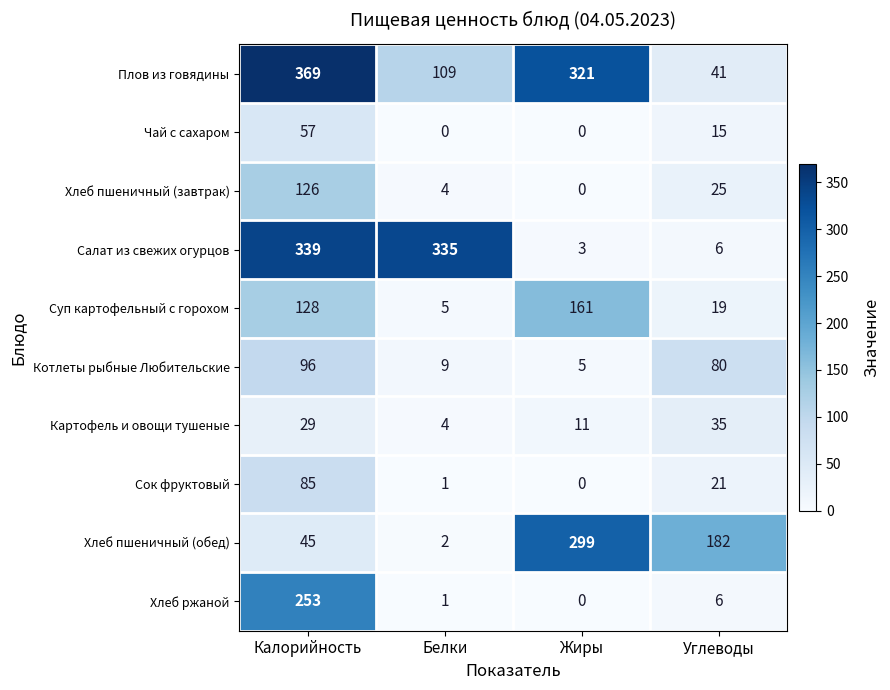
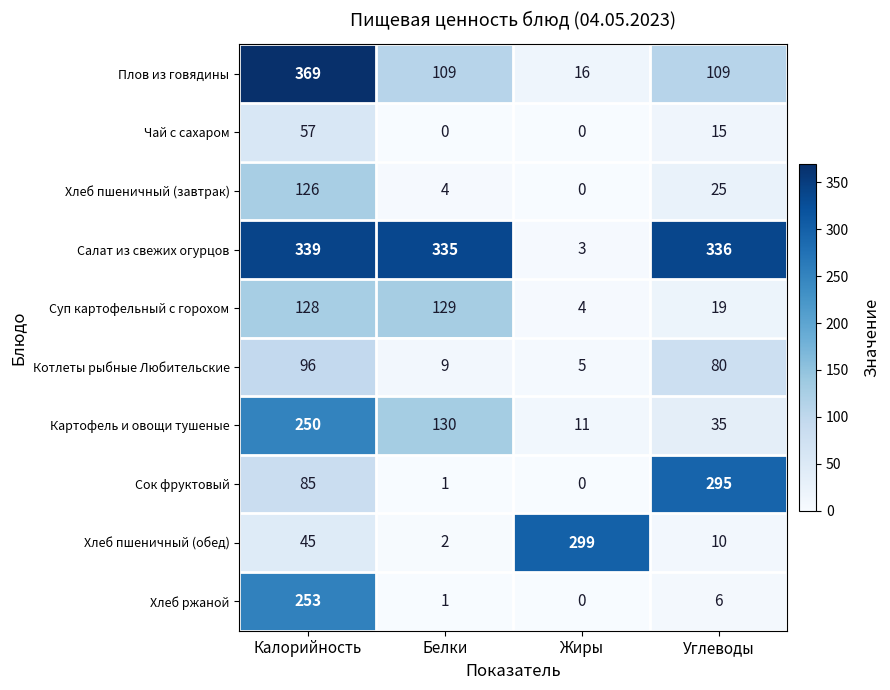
Плов из говядины, Жиры: 321 -> 16
Плов из говядины, Углеводы: 41 -> 109
Салат из свежих огурцов, Углеводы: 6 -> 336
Суп картофельный с горохом, Белки: 5 -> 129
Суп картофельный с горохом, Жиры: 161 -> 4
Картофель и овощи тушеные, Калорийность: 29 -> 250
Картофель и овощи тушеные, Белки: 4 -> 130
Сок фруктовый, Углеводы: 21 -> 295
Хлеб пшеничный (обед), Углеводы: 182 -> 10
